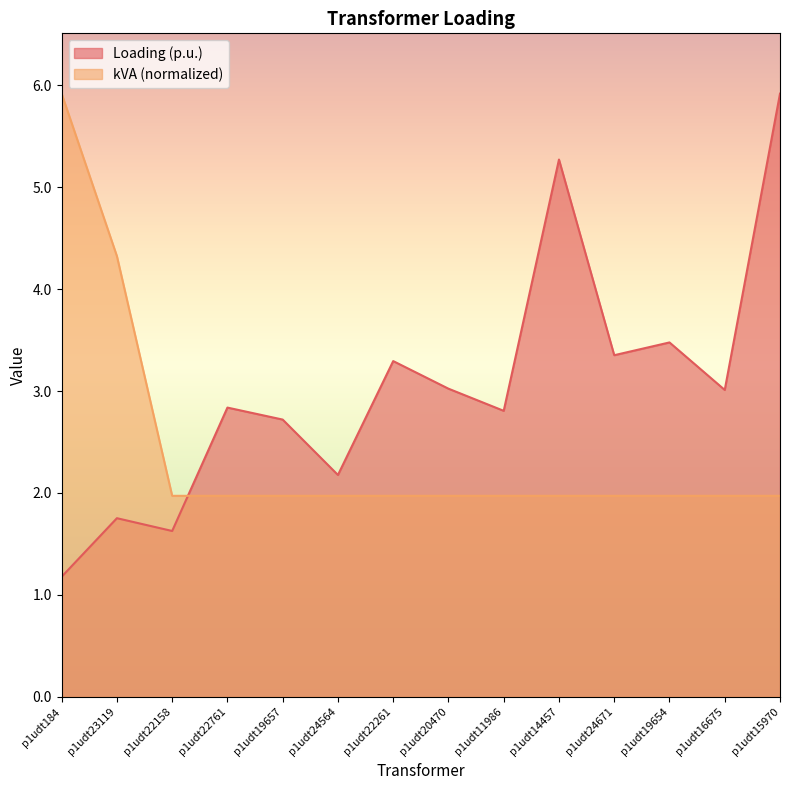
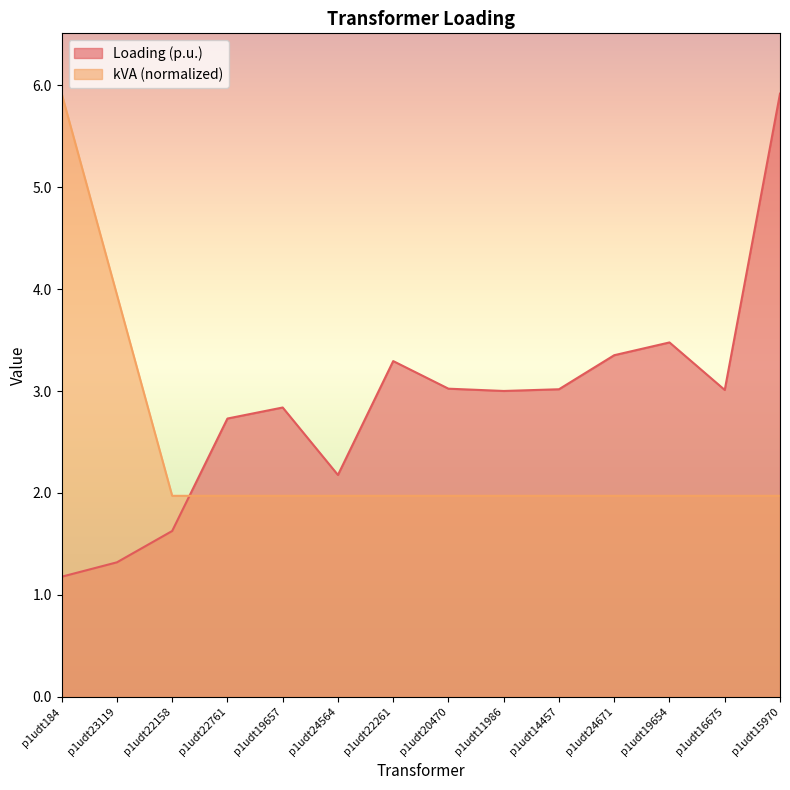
Loading (p.u.), p1udt23119: 1.75 -> 1.32
kVA (normalized), p1udt23119: 4.32 -> 3.94
Loading (p.u.), p1udt22761: 2.84 -> 2.73
Loading (p.u.), p1udt19657: 2.72 -> 2.84
Loading (p.u.), p1udt11986: 2.81 -> 3.00
Loading (p.u.), p1udt14457: 5.27 -> 3.02
